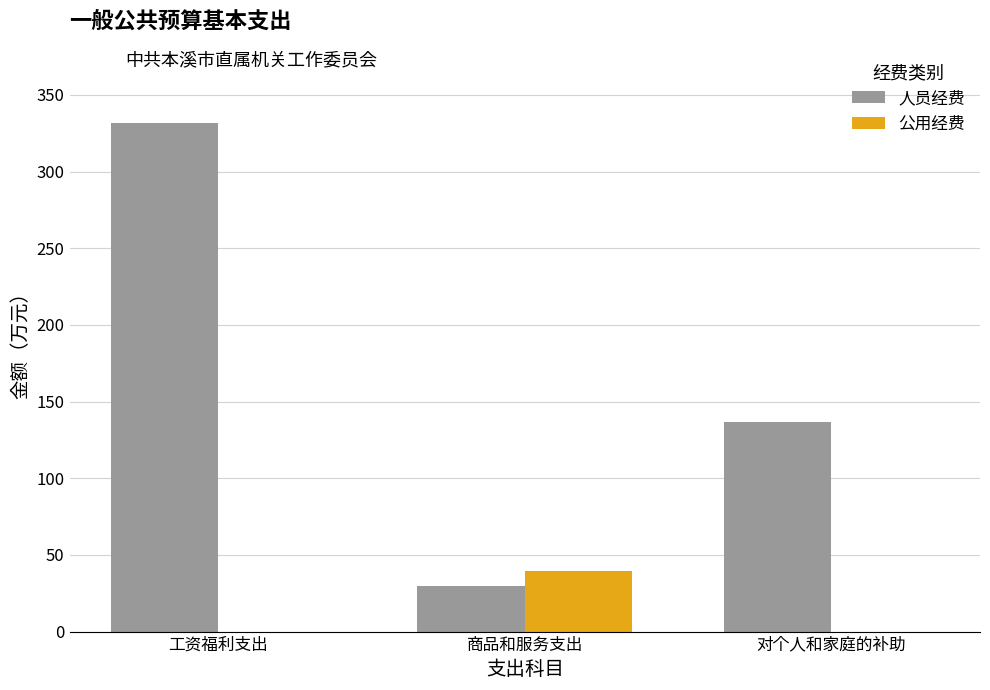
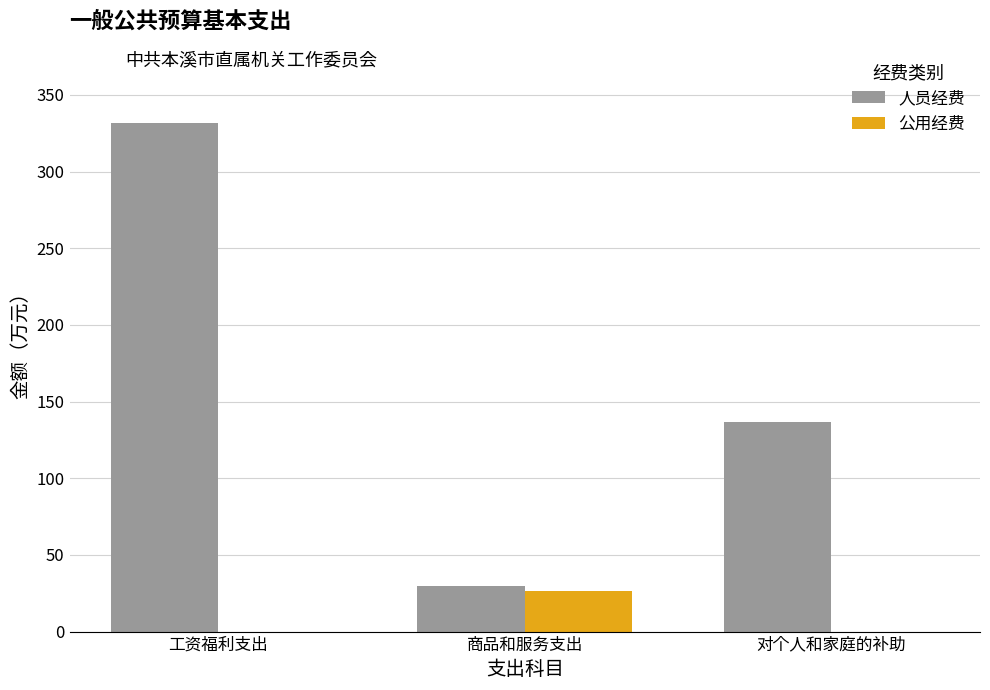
公用经费, 商品和服务支出: 40 -> 26
